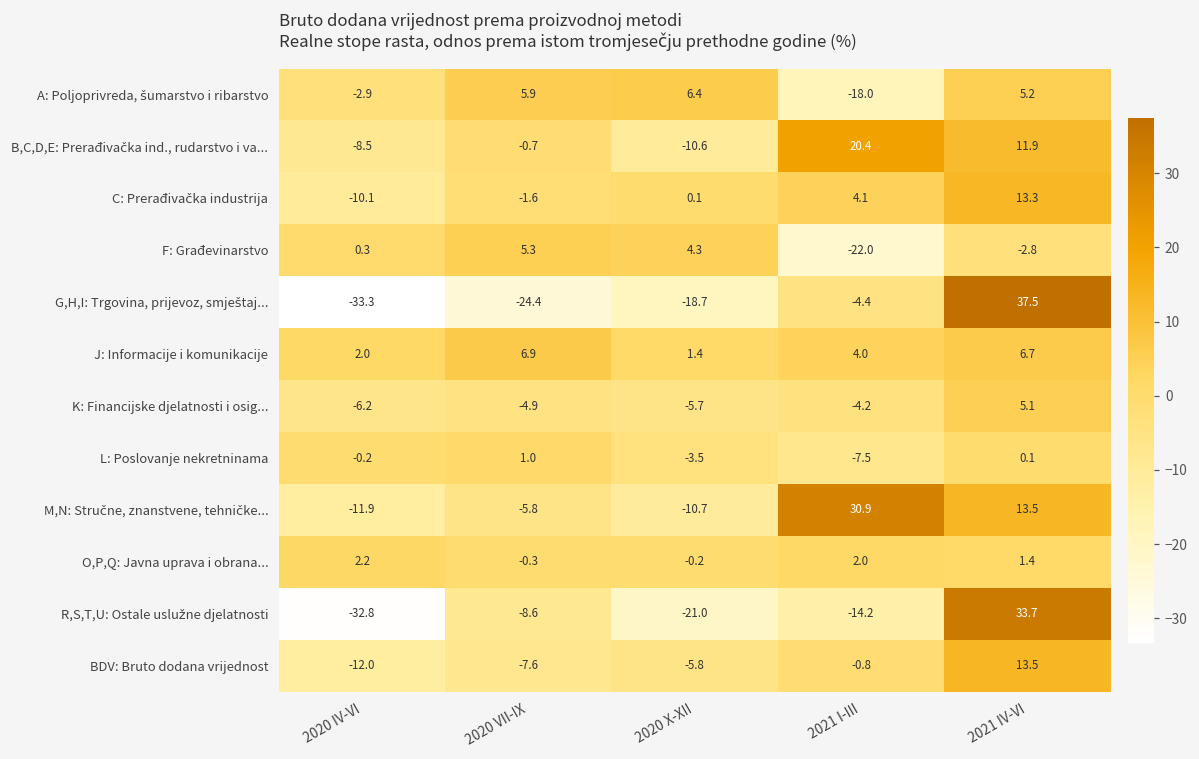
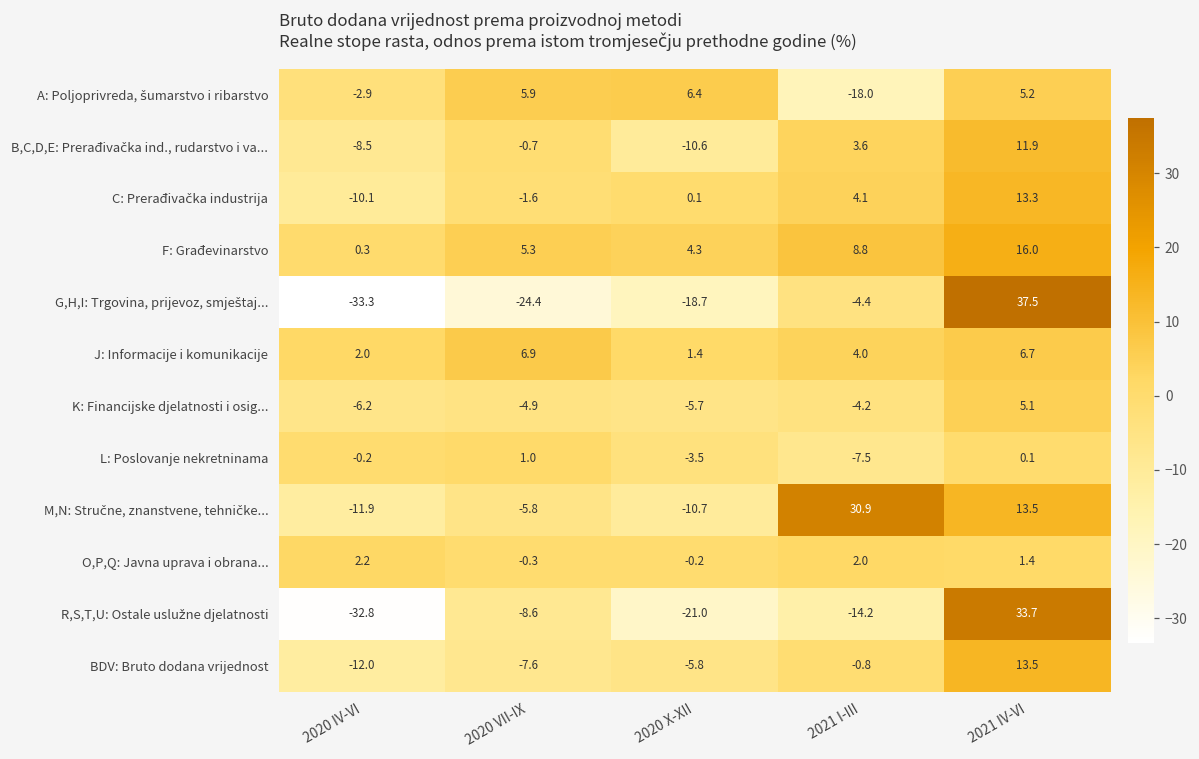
B,C,D,E: Prerađivačka ind., rudarstvo i va..., 2021 I-III: 20.4 -> 3.6
F: Građevinarstvo, 2021 I-III: -22.0 -> 8.8
F: Građevinarstvo, 2021 IV-VI: -2.8 -> 16.0
